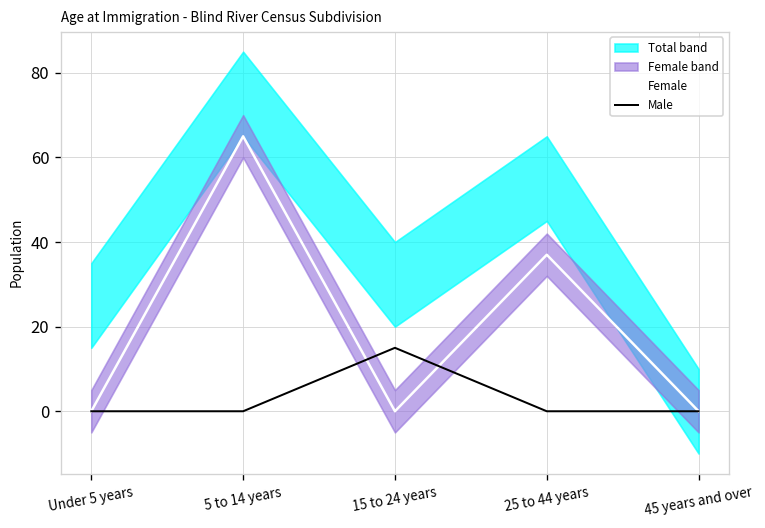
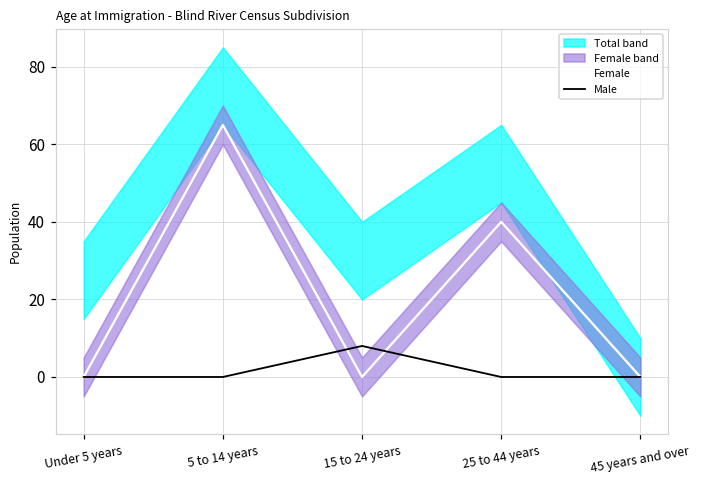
Male, 15 to 24 years: 15 -> 8
Female, 25 to 44 years: 37 -> 40
